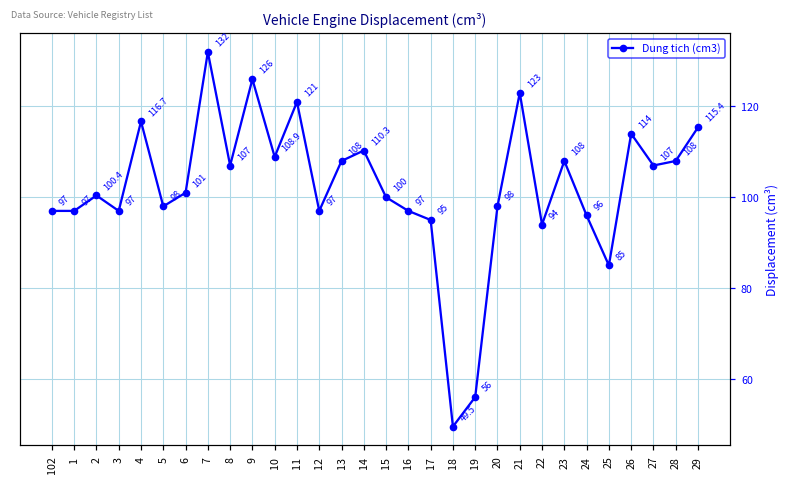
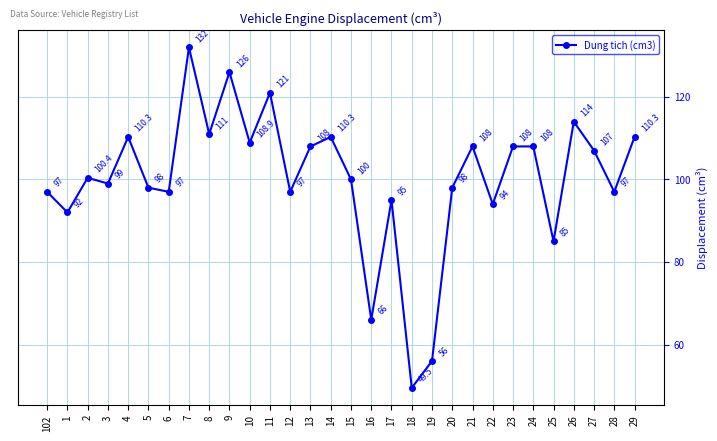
1: 97 -> 92
3: 97 -> 99
4: 116.7 -> 110.3
6: 101 -> 97
8: 107 -> 111
16: 97 -> 66
21: 123 -> 108
24: 96 -> 108
28: 108 -> 97
29: 115.4 -> 110.3
